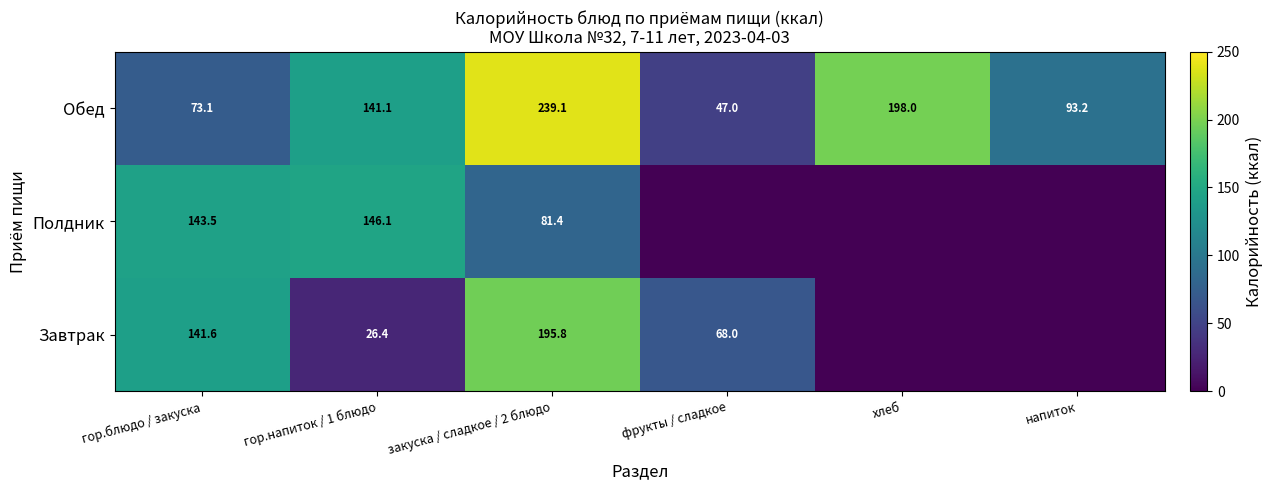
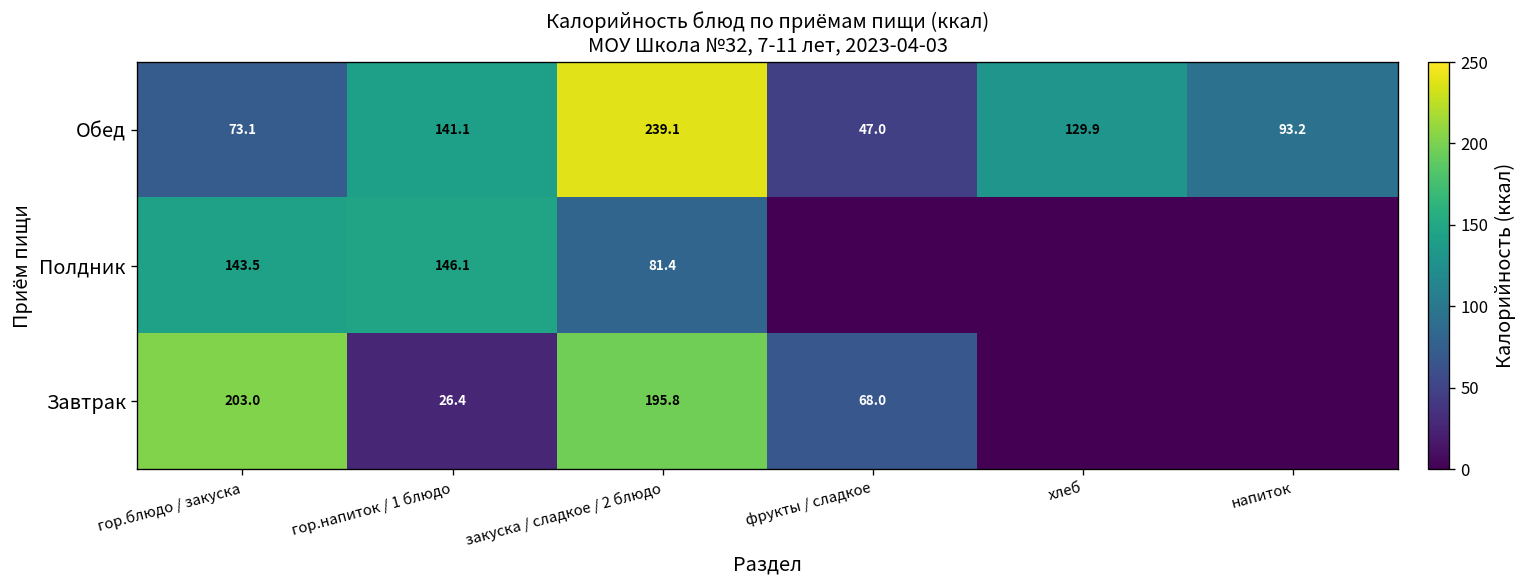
Обед, хлеб: 198.0 -> 129.9
Завтрак, гор.блюдо / закуска: 141.6 -> 203.0
